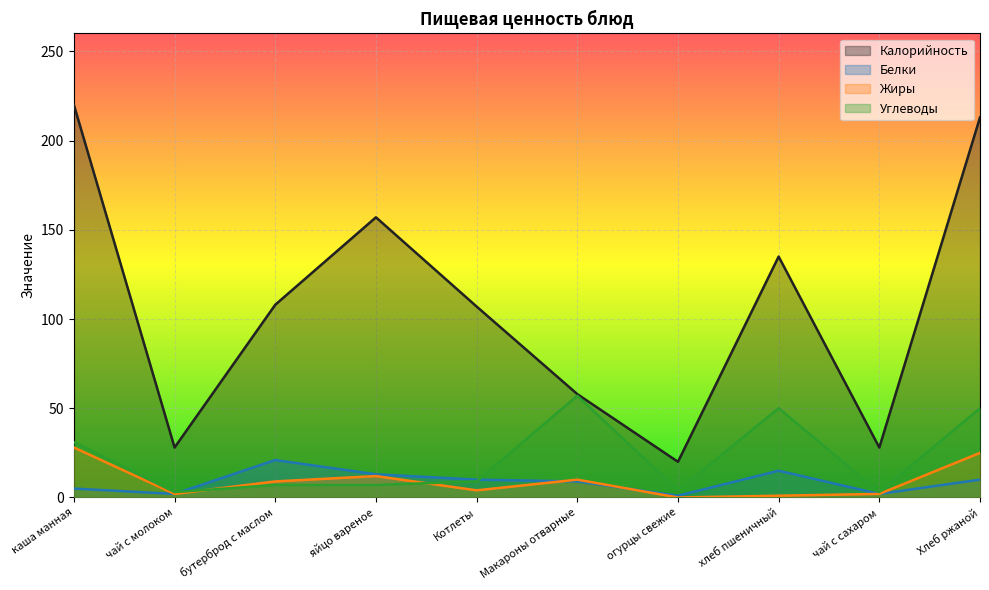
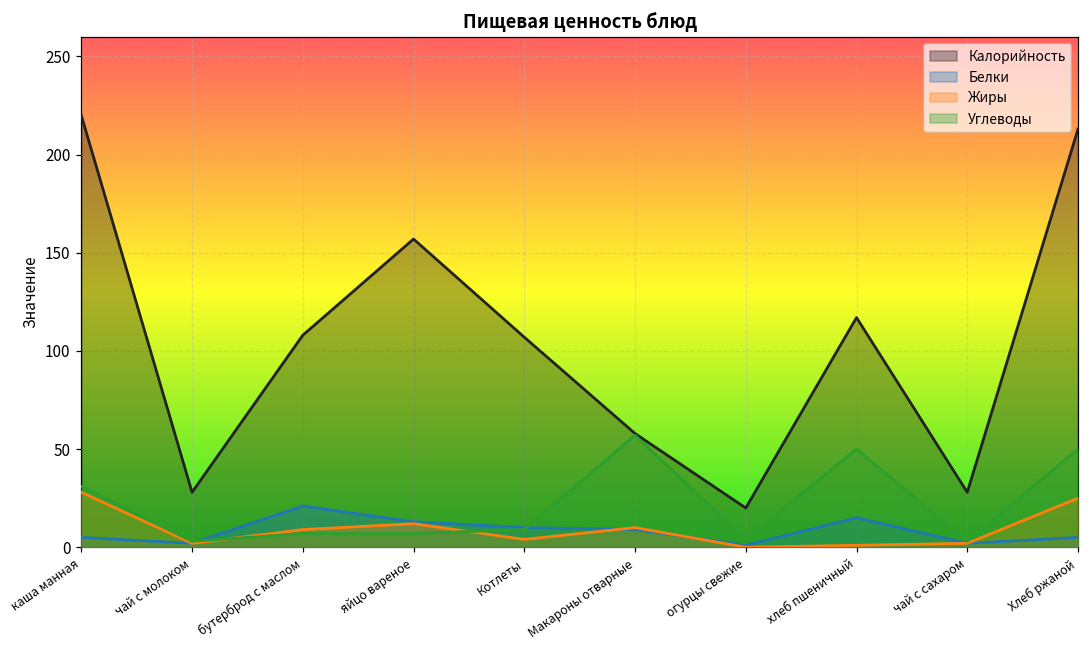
Калорийность, хлеб пшеничный: 135 -> 117
Белки, Хлеб ржаной: 10 -> 5
